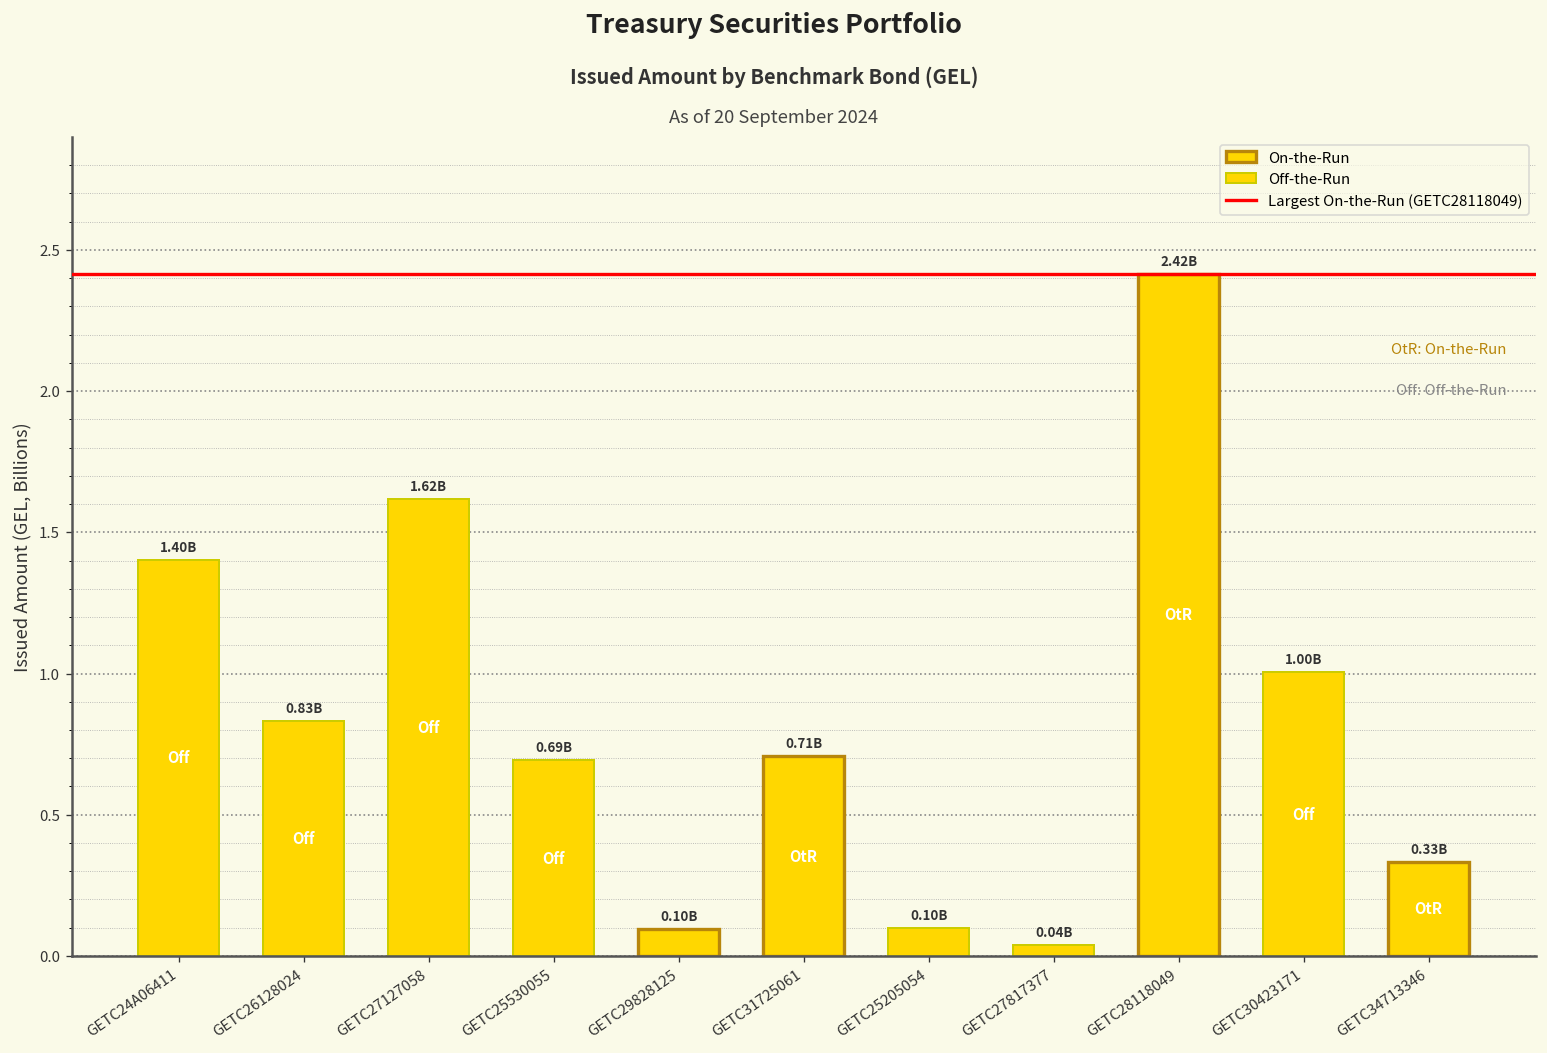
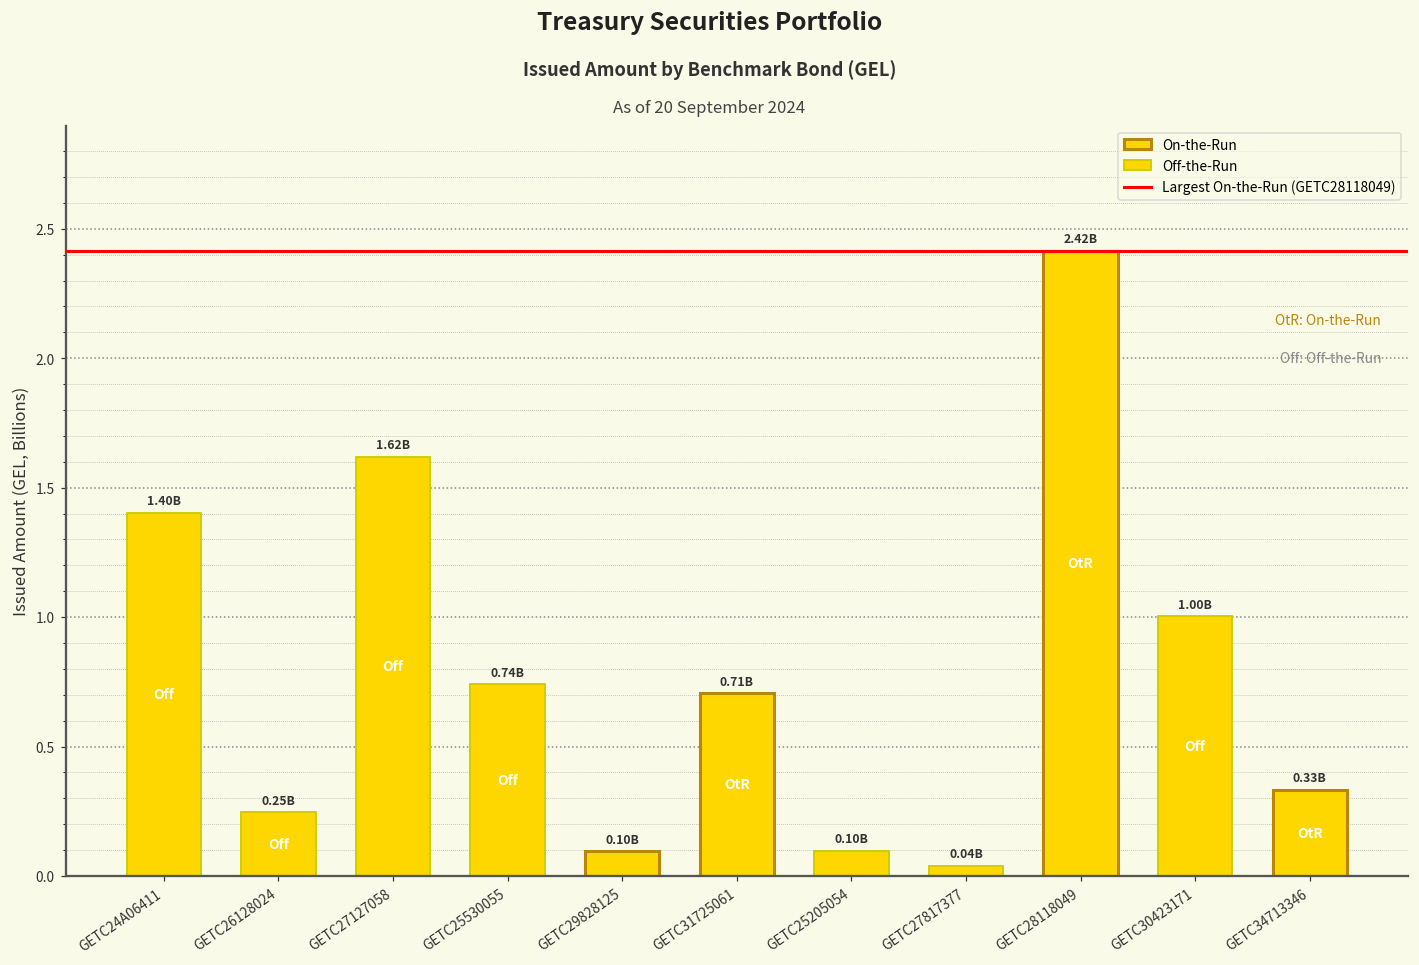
GETC26128024: 0.83B -> 0.25B
GETC25530055: 0.69B -> 0.74B
